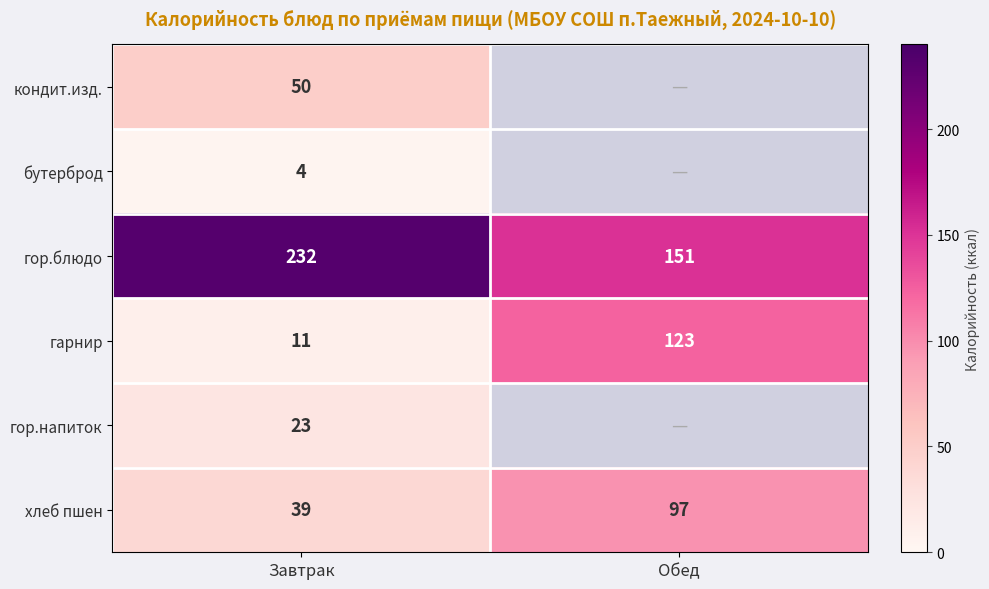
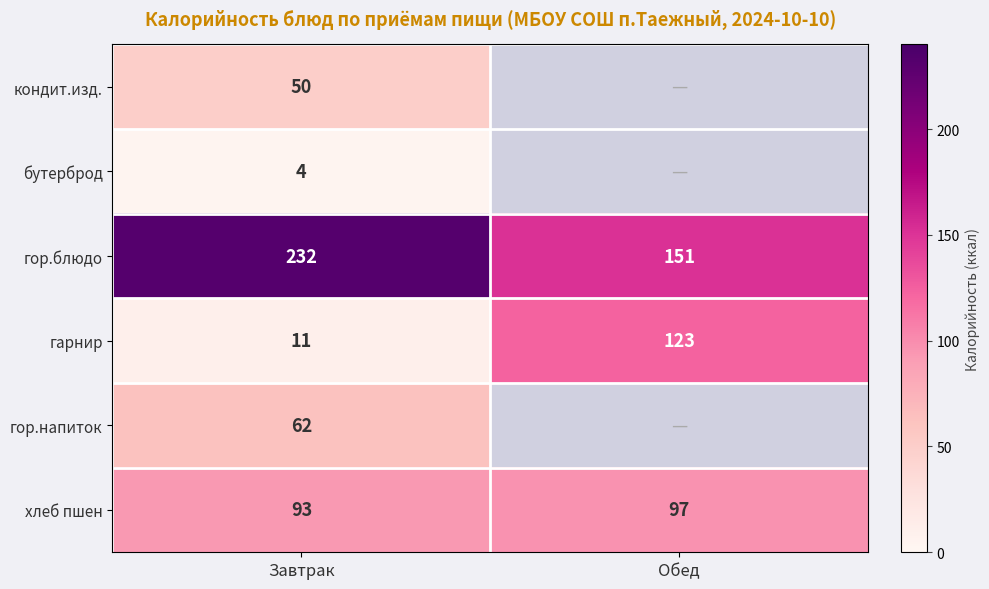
гор.напиток, Завтрак: 23 -> 62
хлеб пшен, Завтрак: 39 -> 93
